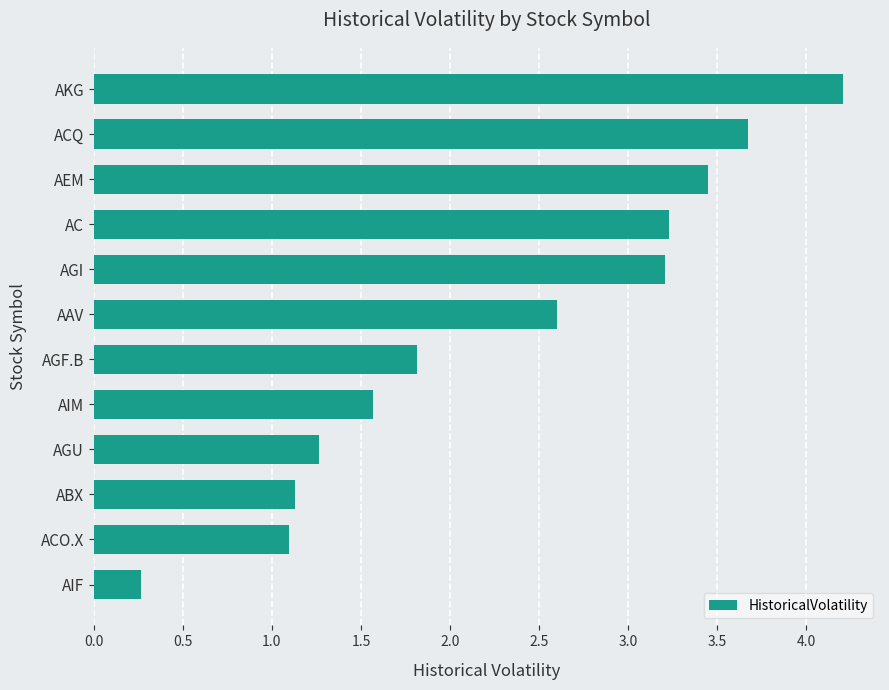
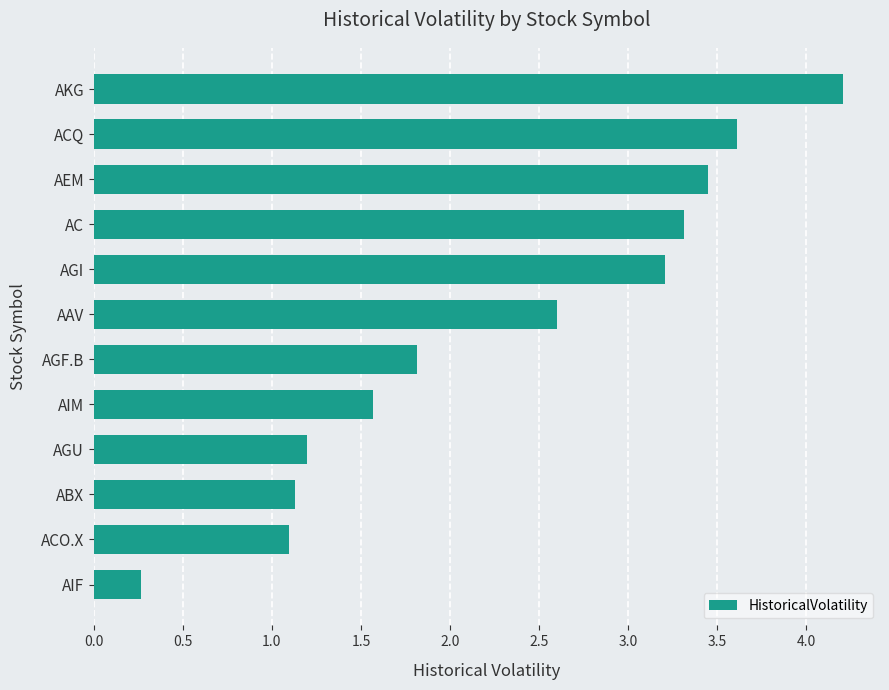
ACQ: 3.67 -> 3.61
AC: 3.23 -> 3.32
AGU: 1.26 -> 1.20
